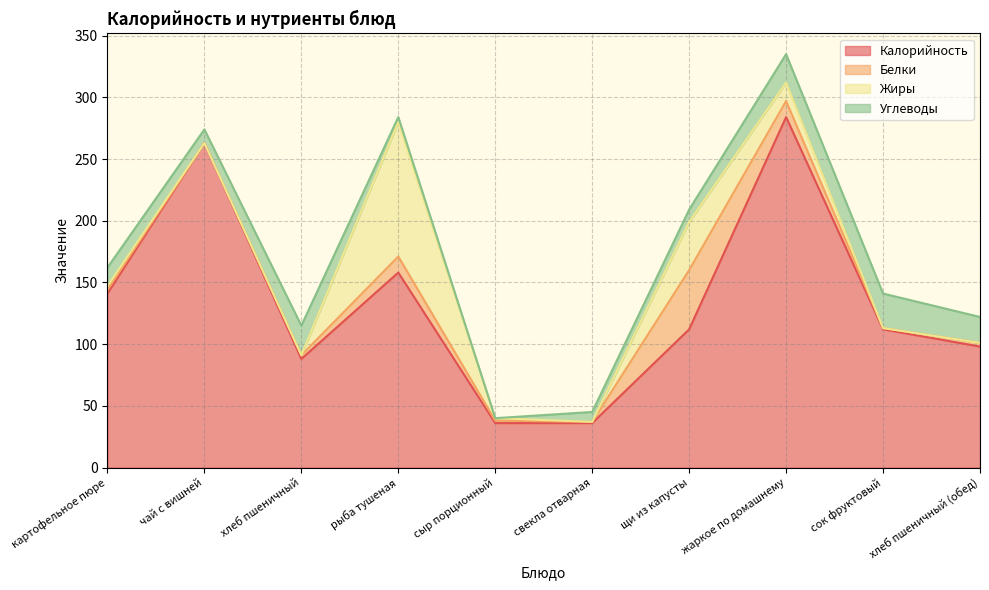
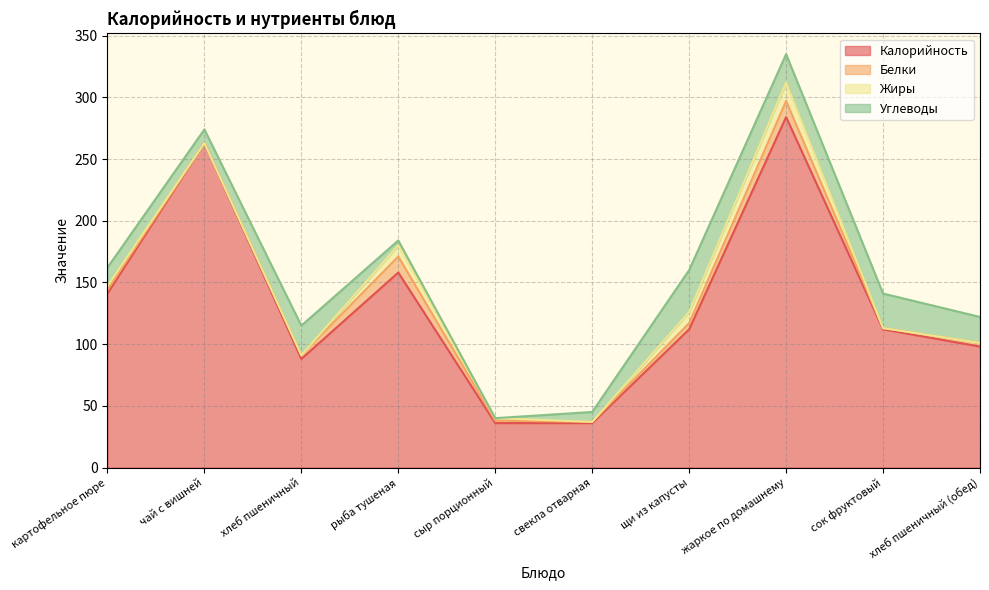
Жиры, рыба тушеная: 109 -> 9
Белки, щи из капусты: 48 -> 5
Жиры, щи из капусты: 39 -> 9
Углеводы, щи из капусты: 10 -> 34
